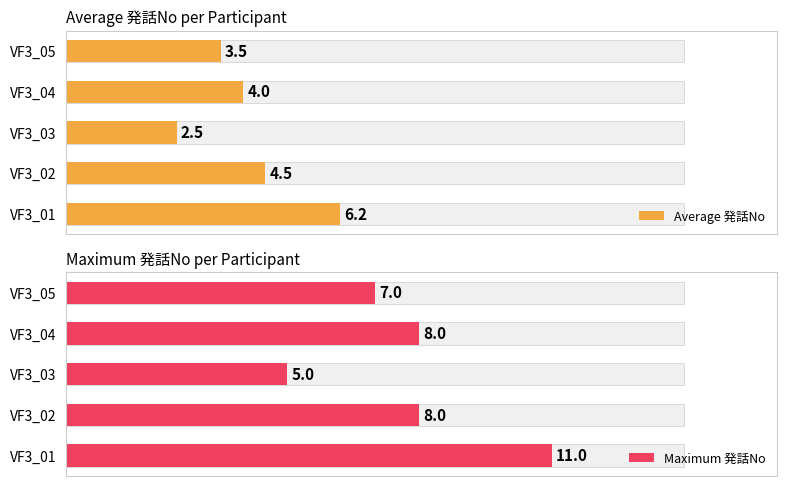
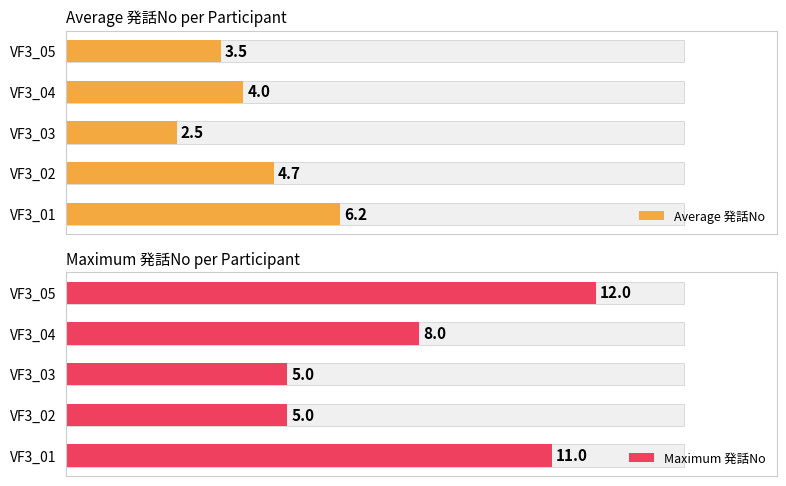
Average 発話No per Participant, Average 発話No, VF3_02: 4.5 -> 4.7
Maximum 発話No per Participant, Maximum 発話No, VF3_05: 7.0 -> 12.0
Maximum 発話No per Participant, Maximum 発話No, VF3_02: 8.0 -> 5.0
